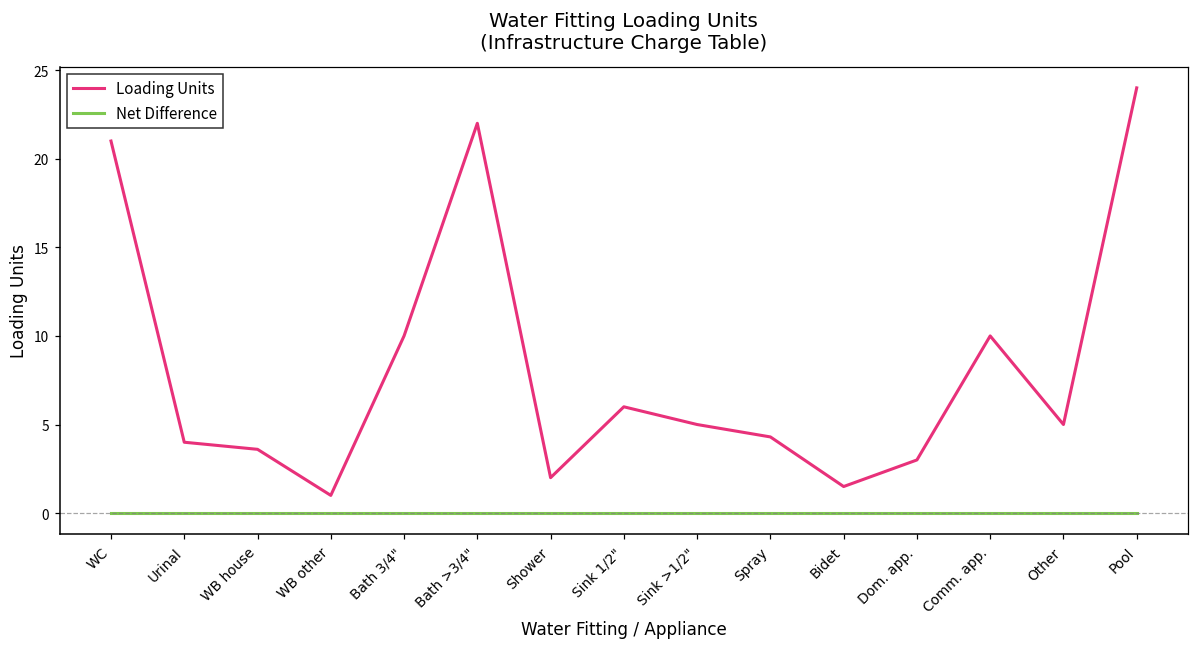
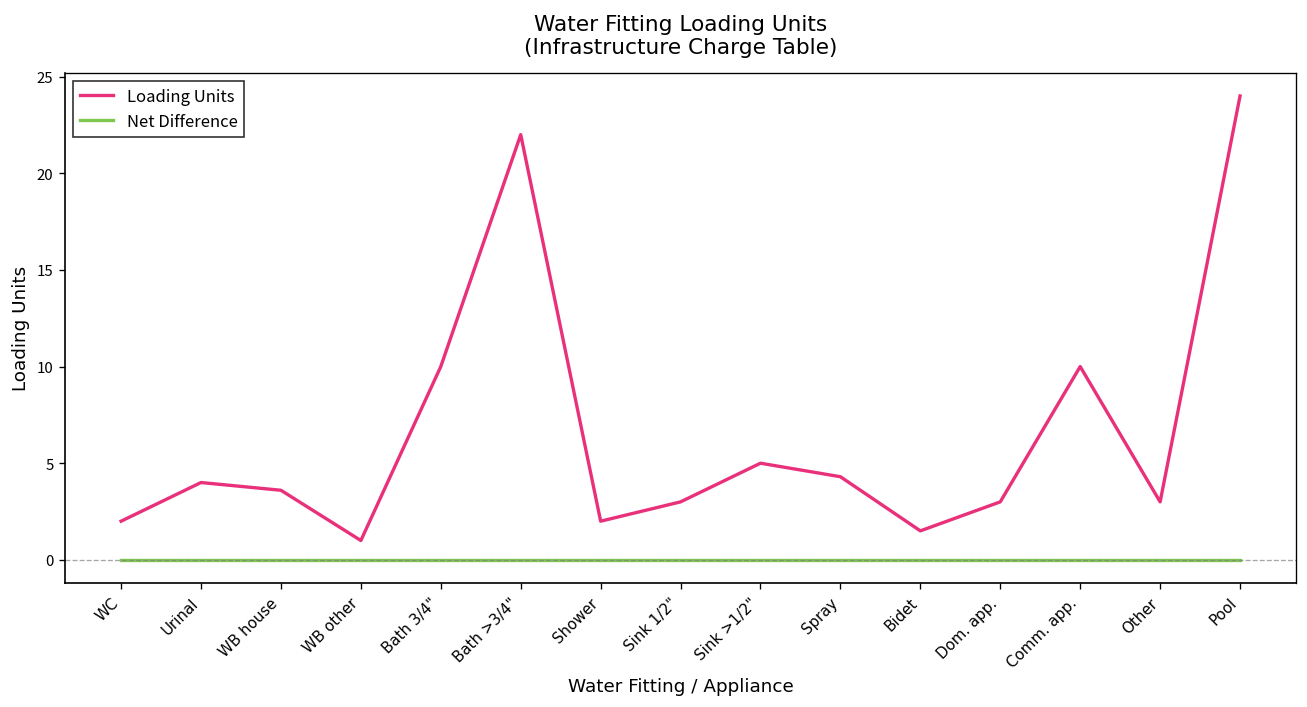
Loading Units, WC: 21 -> 2
Loading Units, Sink 1/2": 6 -> 3
Loading Units, Other: 5 -> 3
